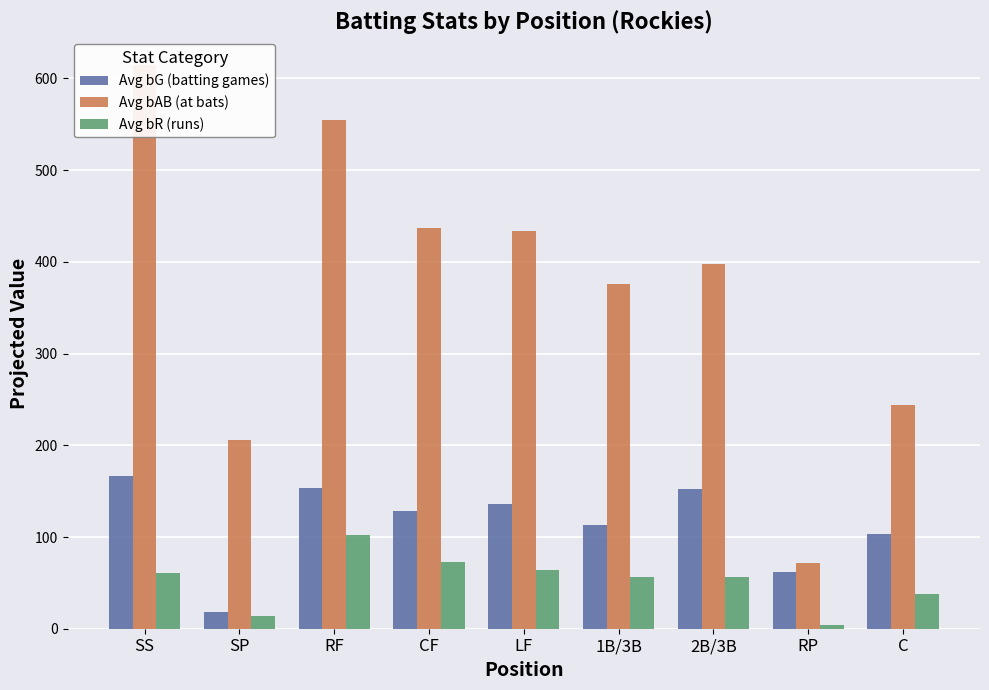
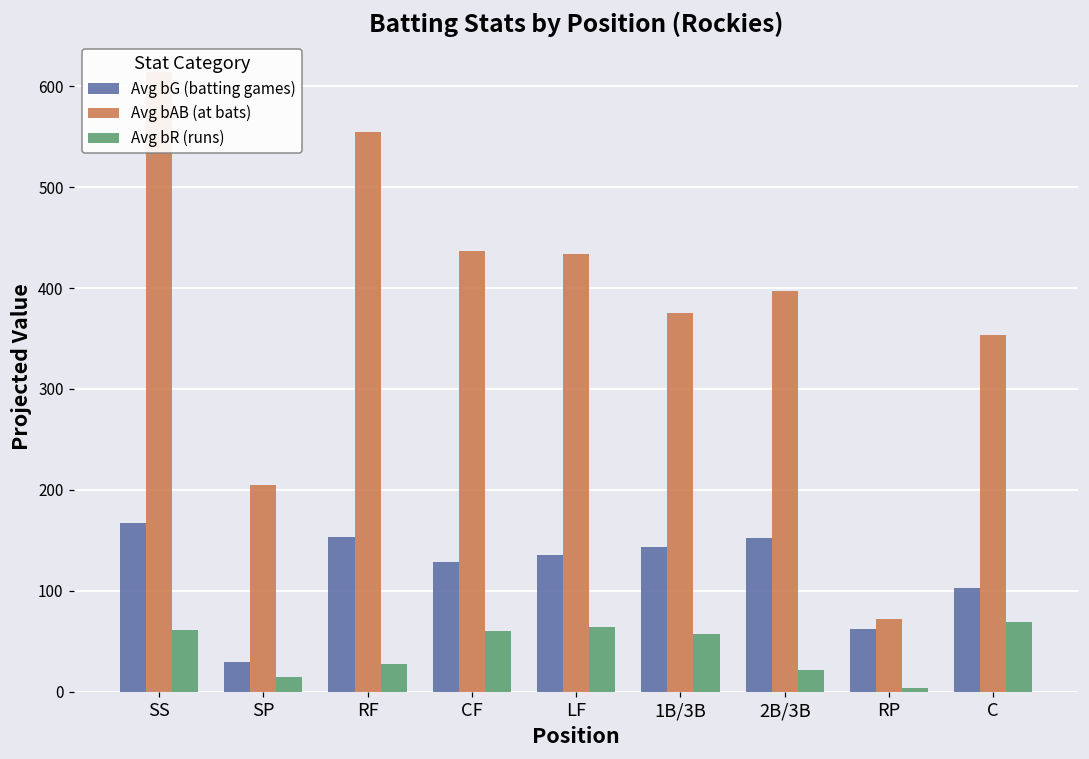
Avg bG (batting games), SP: 20 -> 30
Avg bR (runs), RF: 100 -> 30
Avg bR (runs), CF: 70 -> 60
Avg bG (batting games), 1B/3B: 110 -> 140
Avg bR (runs), 2B/3B: 60 -> 20
Avg bAB (at bats), C: 240 -> 350
Avg bR (runs), C: 40 -> 70
